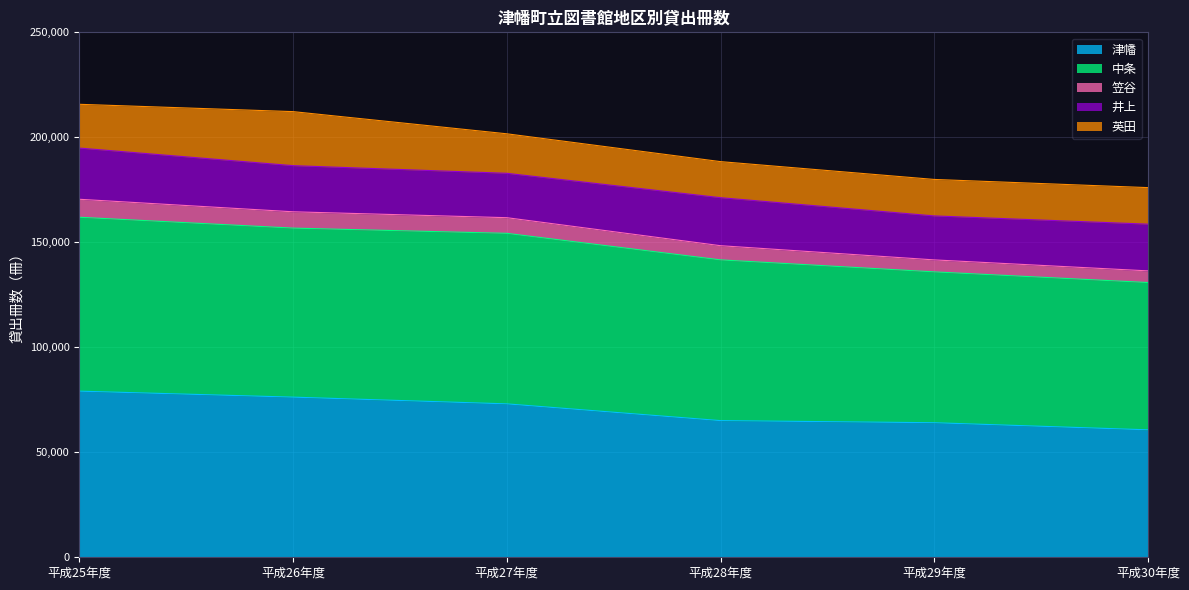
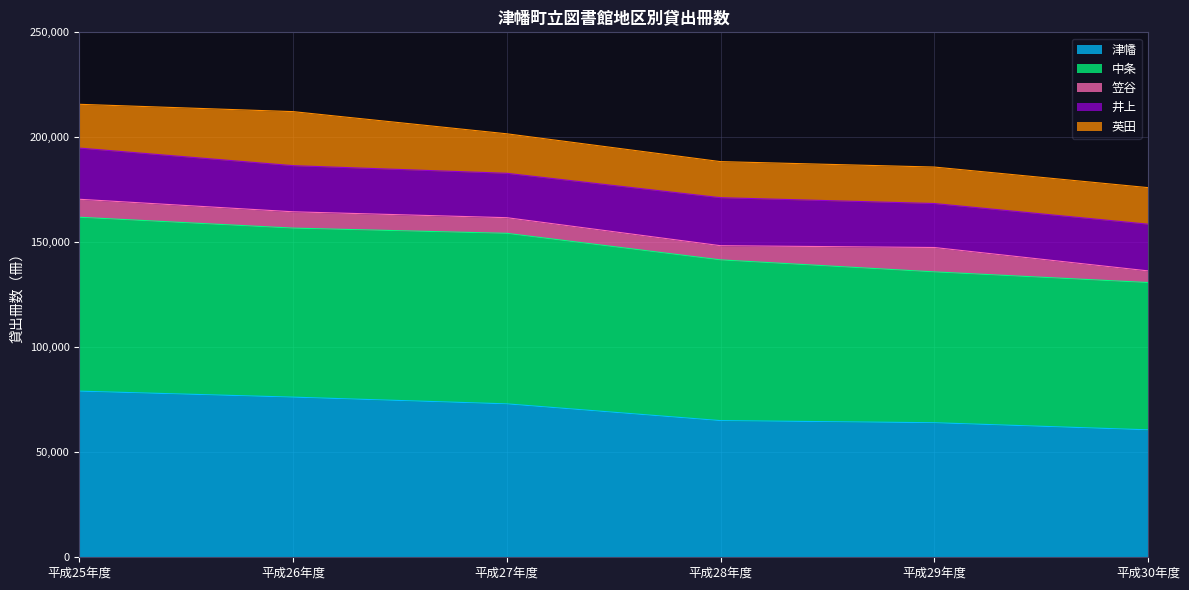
笠谷, 平成29年度: 6,000 -> 12,000
